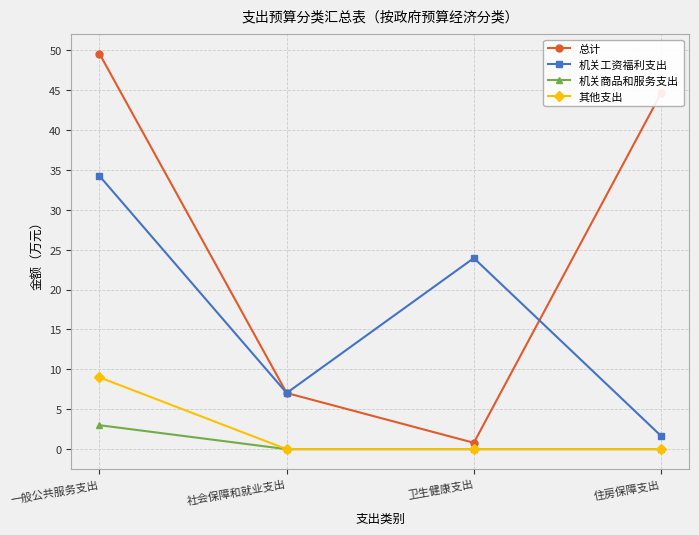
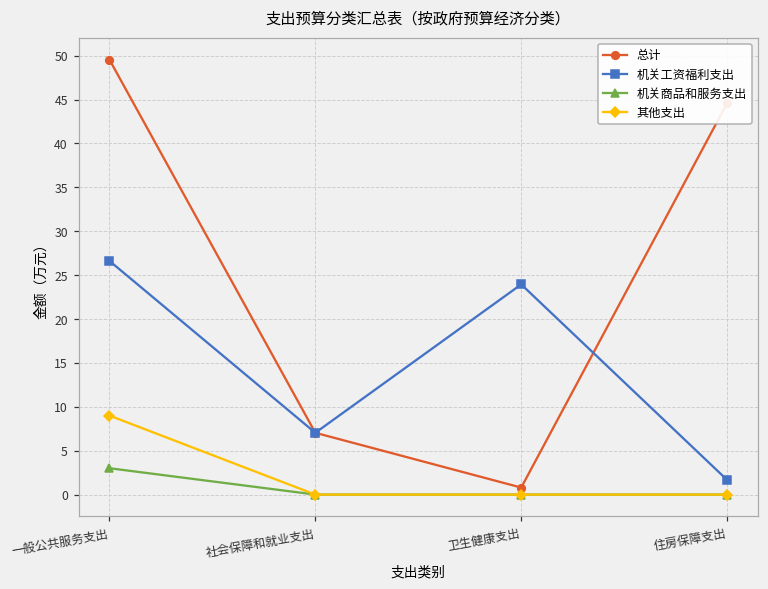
机关工资福利支出, 一般公共服务支出: 34 -> 27
